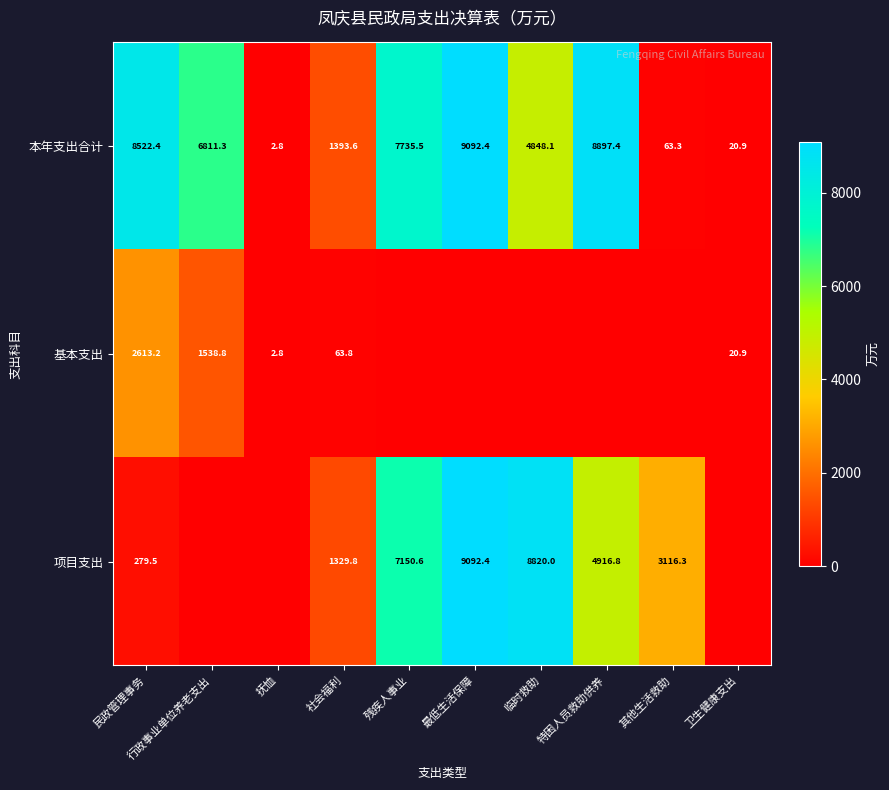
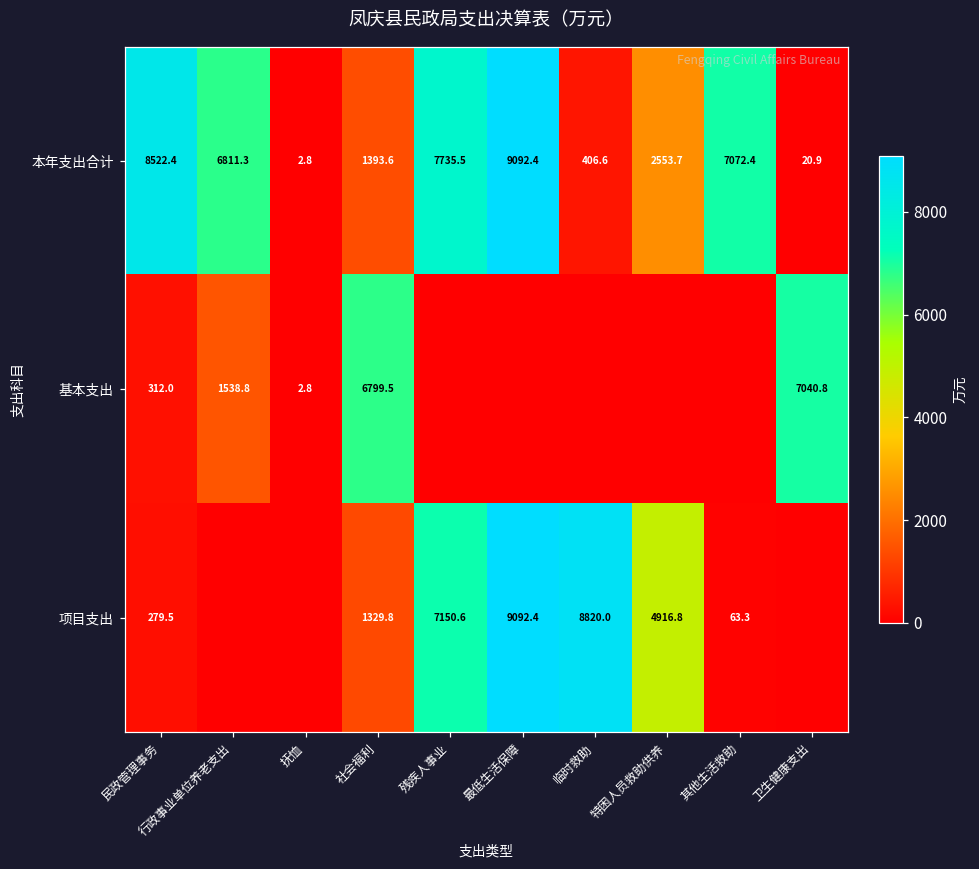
本年支出合计, 临时救助: 4848.1 -> 406.6
本年支出合计, 特困人员救助供养: 8897.4 -> 2553.7
本年支出合计, 其他生活救助: 63.3 -> 7072.4
基本支出, 民政管理事务: 2613.2 -> 312.0
基本支出, 社会福利: 63.8 -> 6799.5
基本支出, 卫生健康支出: 20.9 -> 7040.8
项目支出, 其他生活救助: 3116.3 -> 63.3
